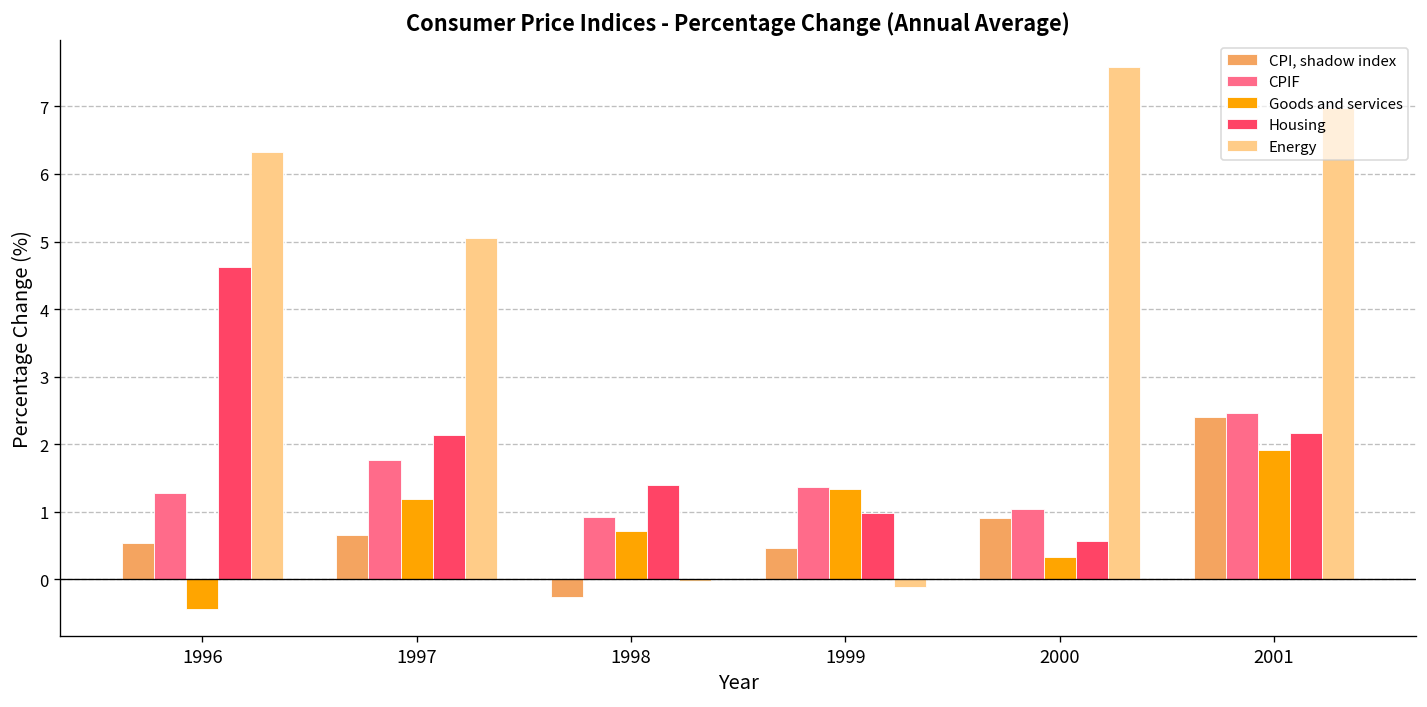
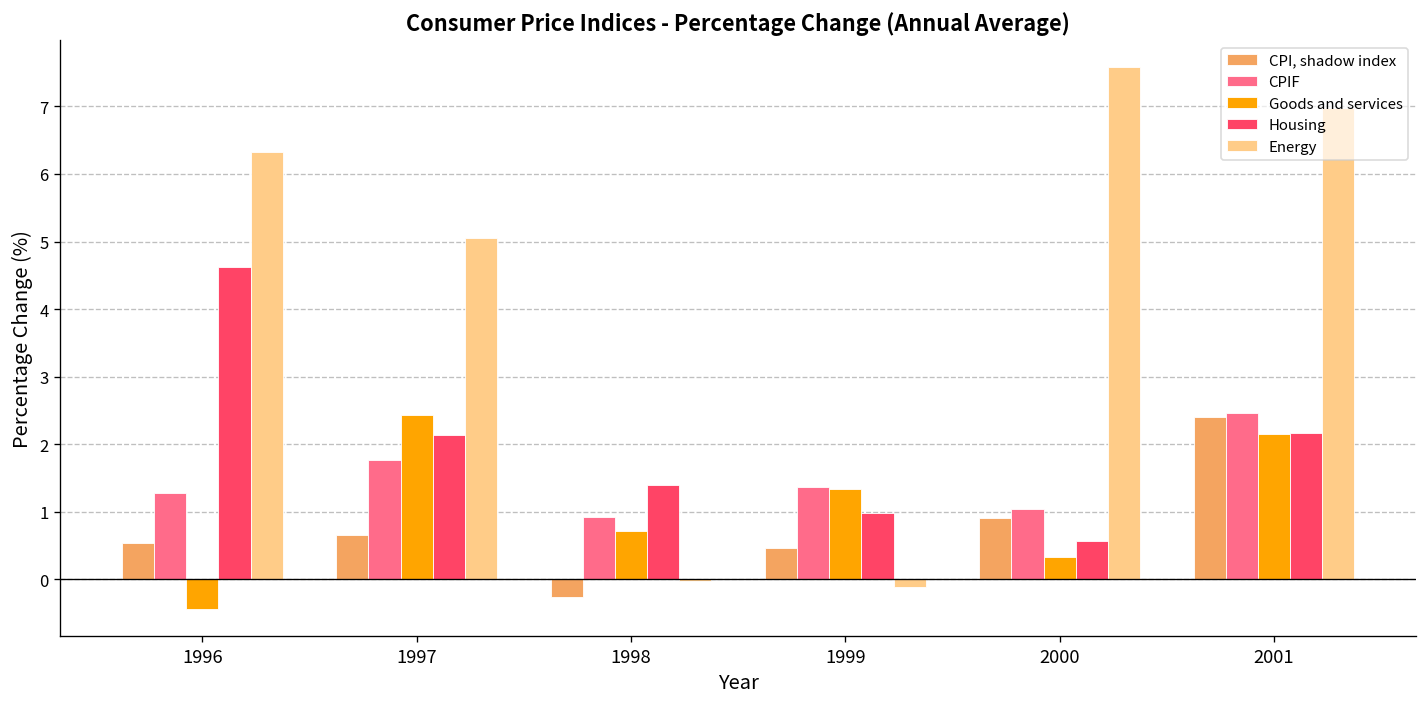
Goods and services, 1997: 1.2 -> 2.4
Goods and services, 2001: 1.9 -> 2.1
